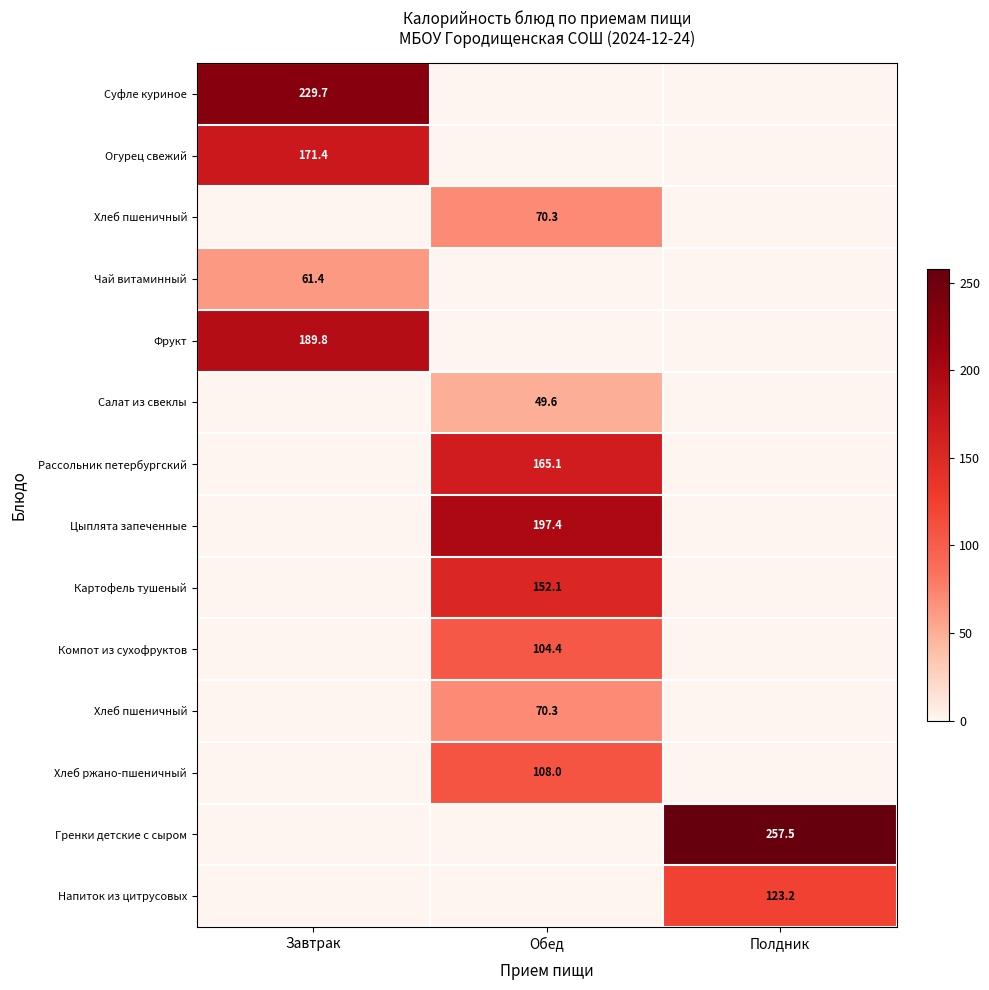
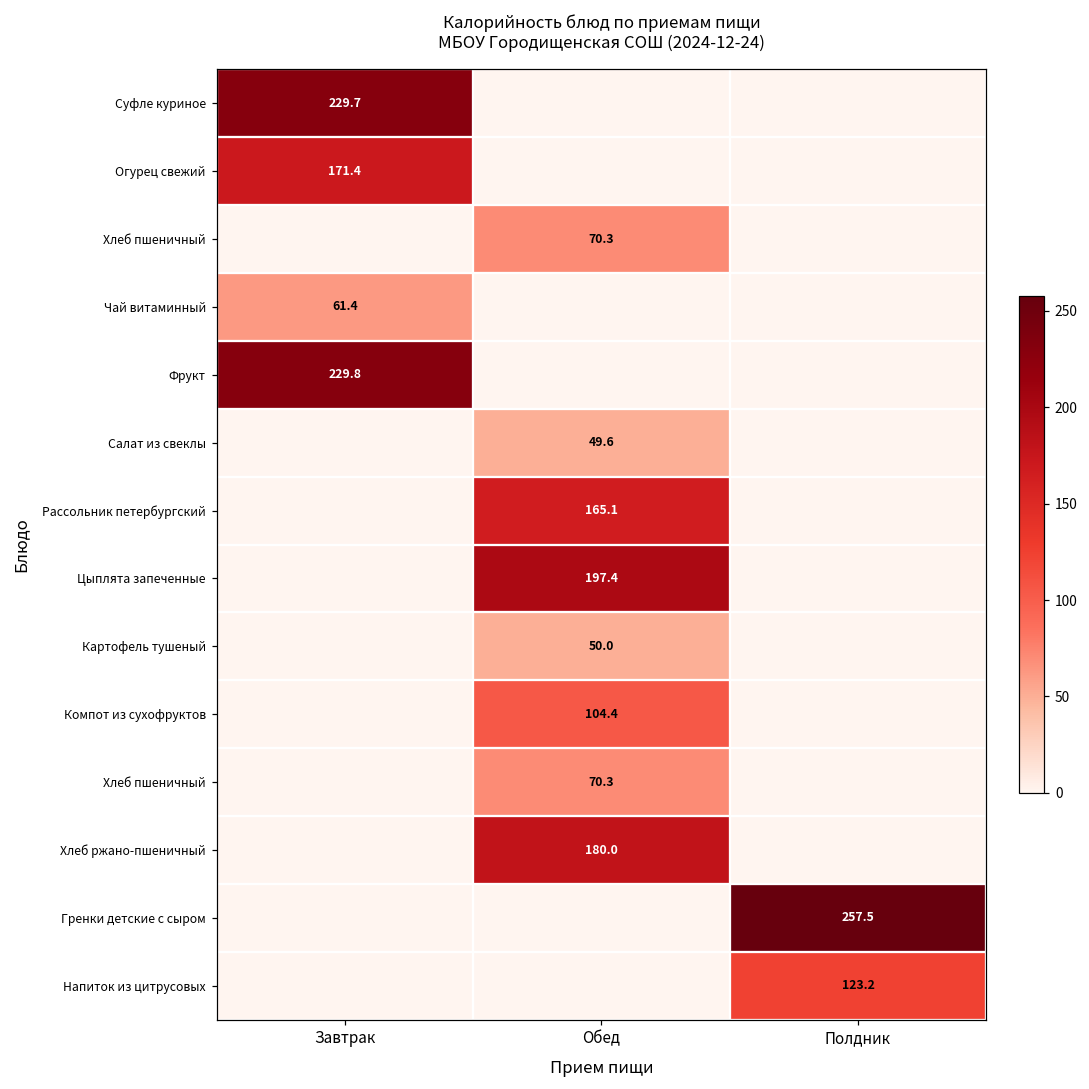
Фрукт, Завтрак: 189.8 -> 229.8
Картофель тушеный, Обед: 152.1 -> 50.0
Хлеб ржано-пшеничный, Обед: 108.0 -> 180.0
